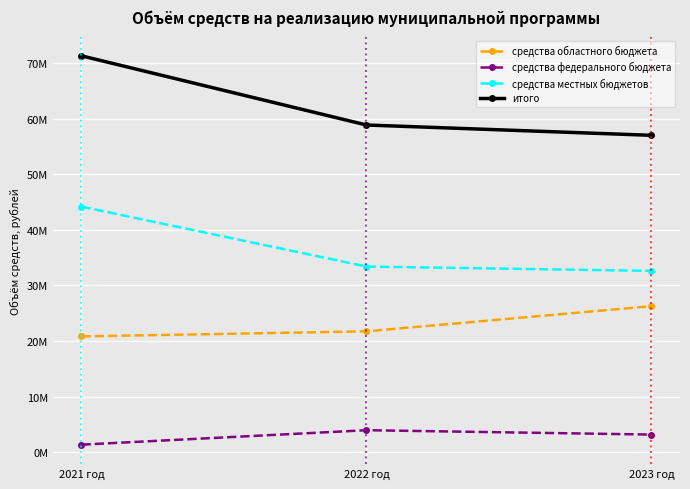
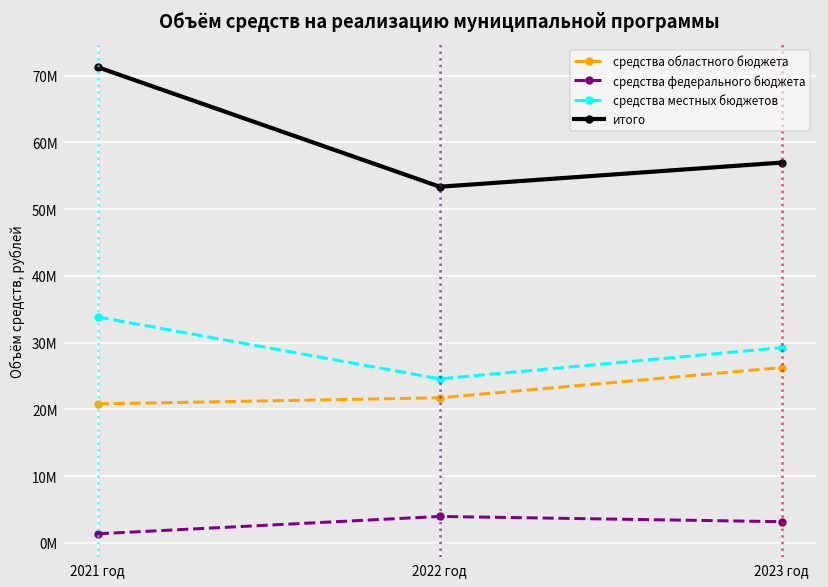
средства местных бюджетов, 2021 год: 44000000 -> 34000000
средства местных бюджетов, 2022 год: 33000000 -> 25000000
итого, 2022 год: 59000000 -> 53000000
средства местных бюджетов, 2023 год: 33000000 -> 29000000
